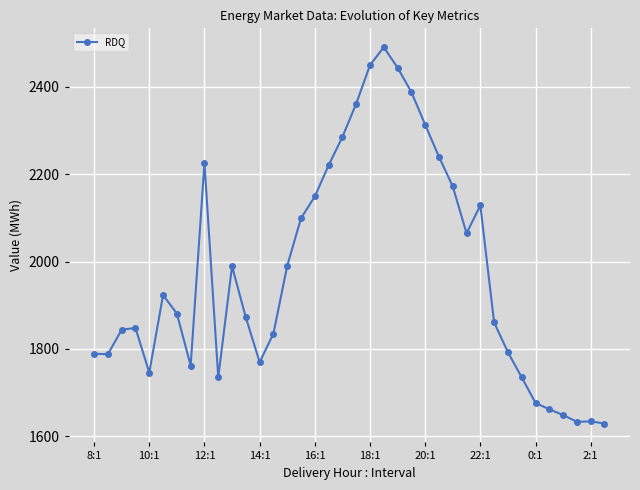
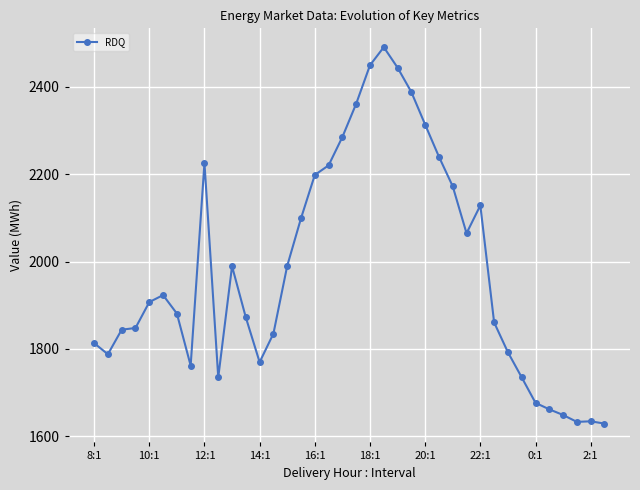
8:1: 1790 -> 1810
10:1: 1750 -> 1910
16:1: 2150 -> 2200
